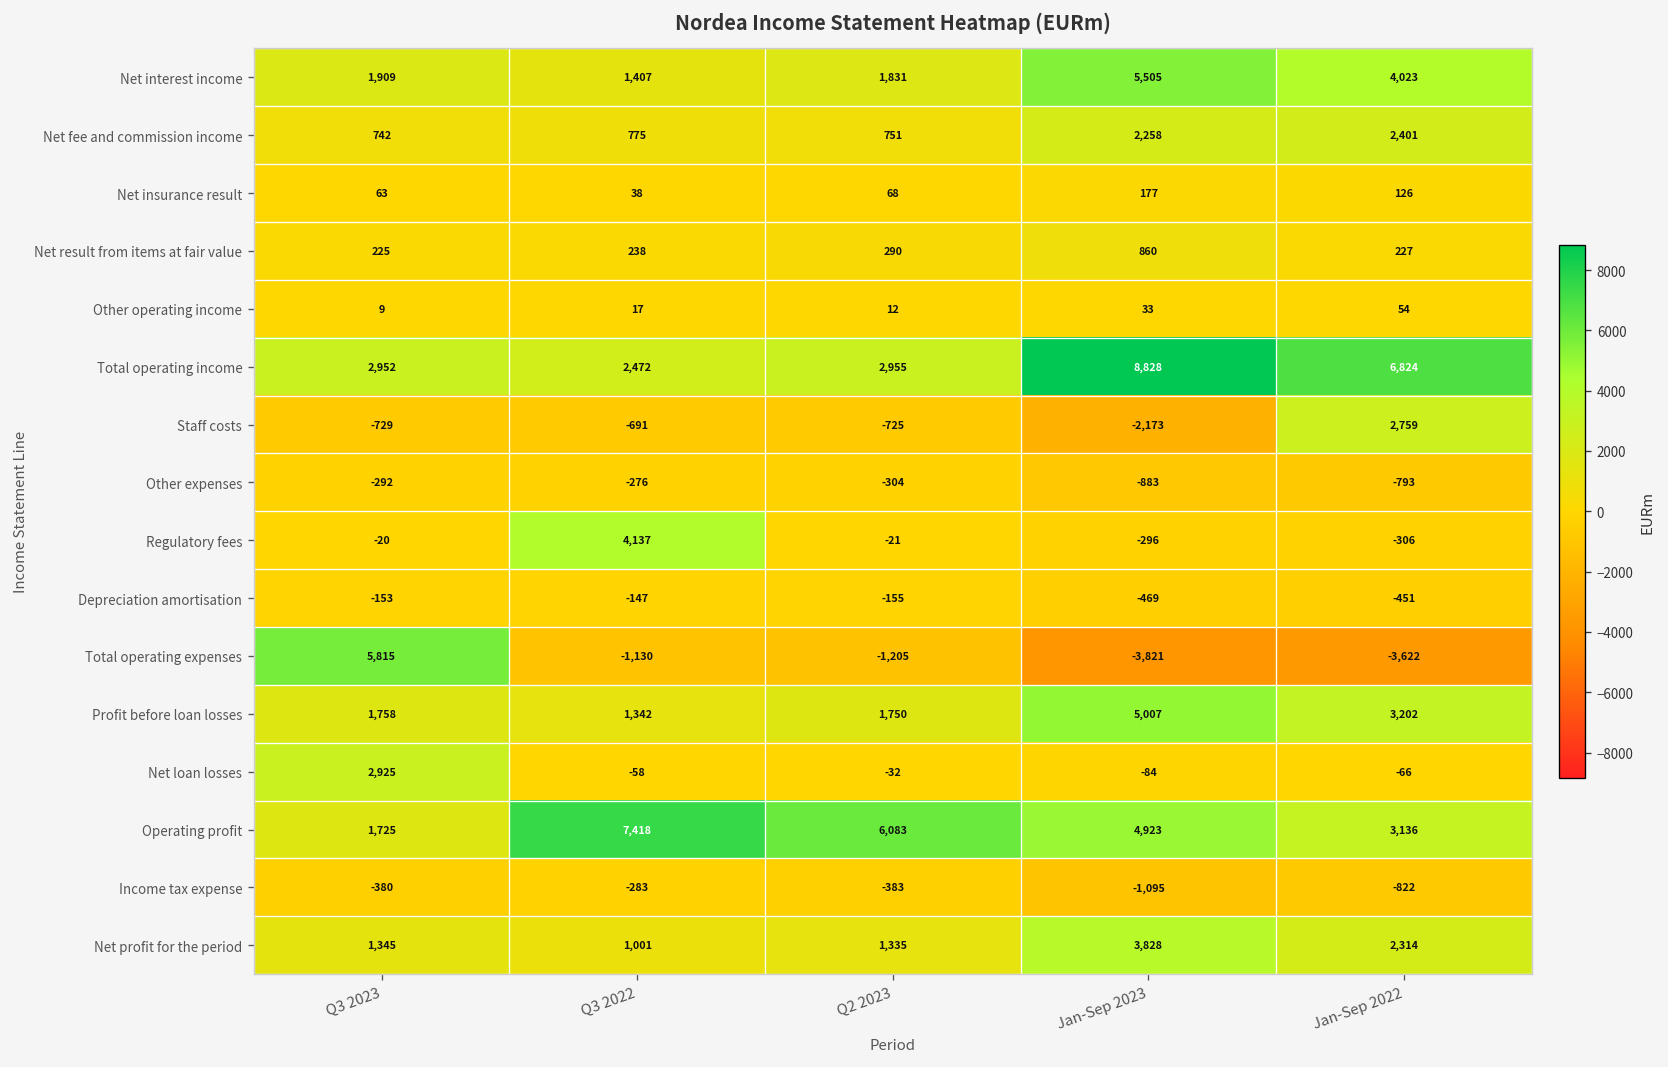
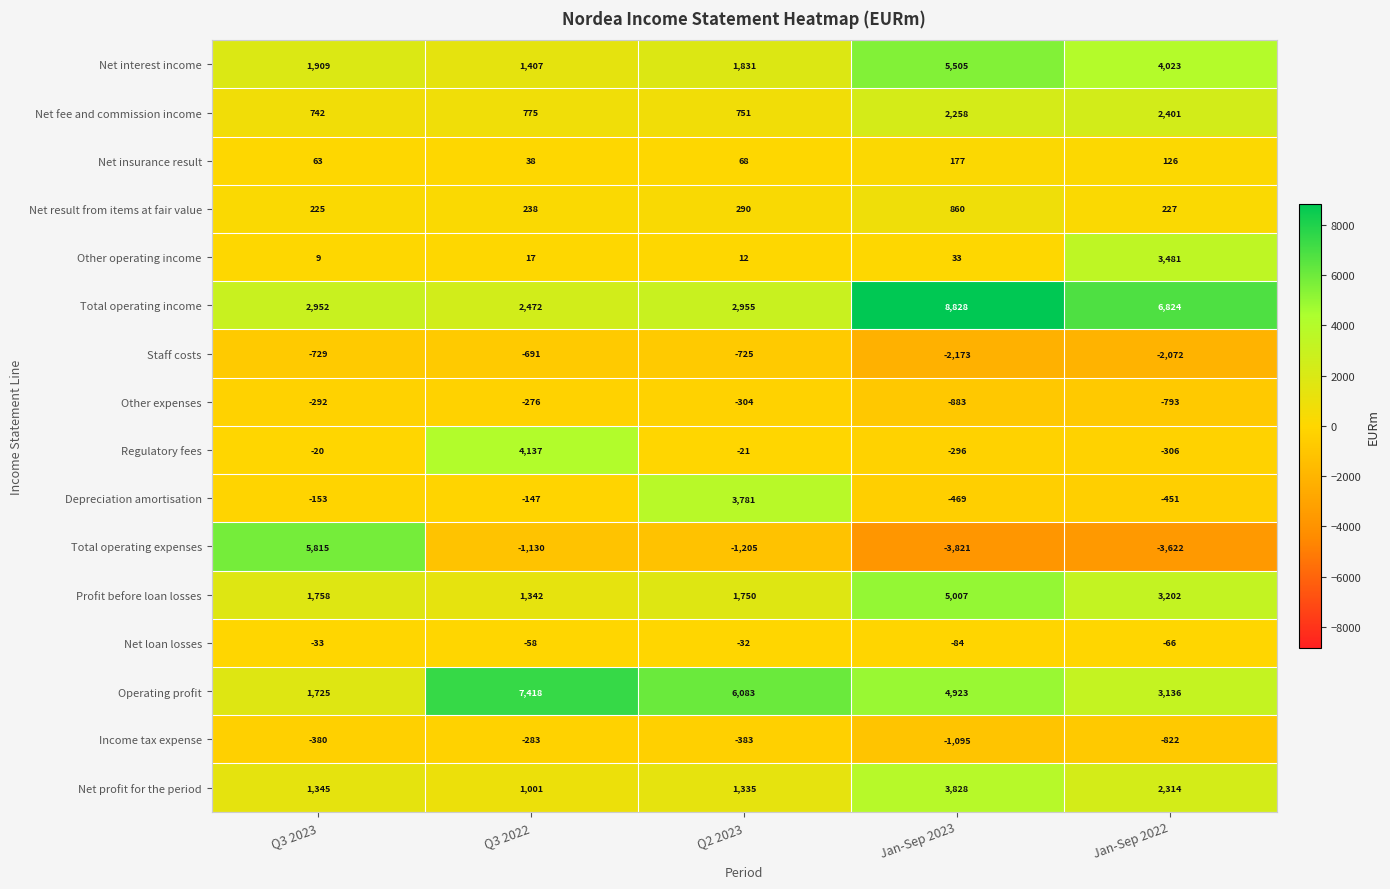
Other operating income, Jan-Sep 2022: 54 -> 3,481
Staff costs, Jan-Sep 2022: 2,759 -> -2,072
Depreciation amortisation, Q2 2023: -155 -> 3,781
Net loan losses, Q3 2023: 2,925 -> -33
